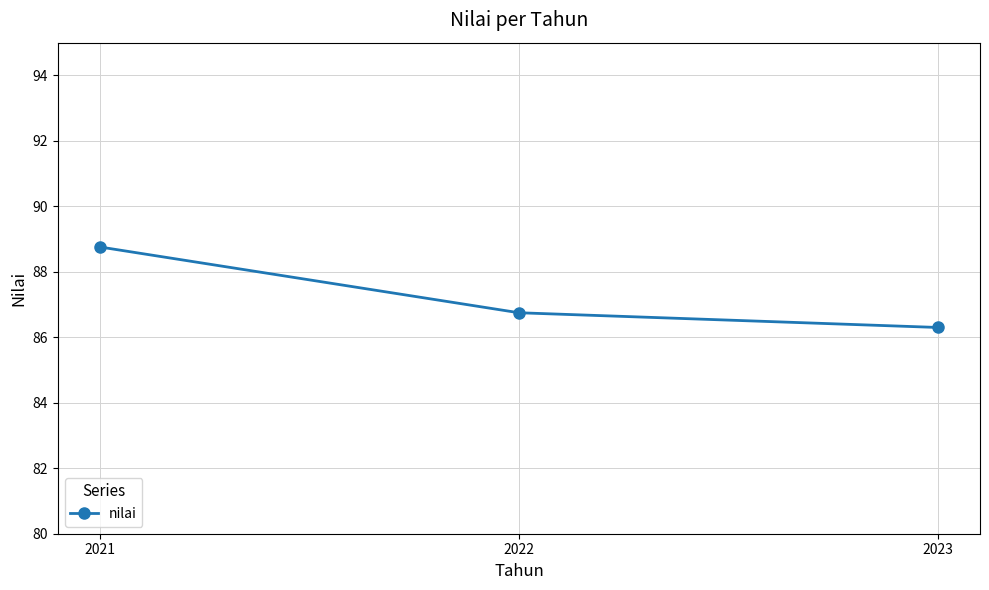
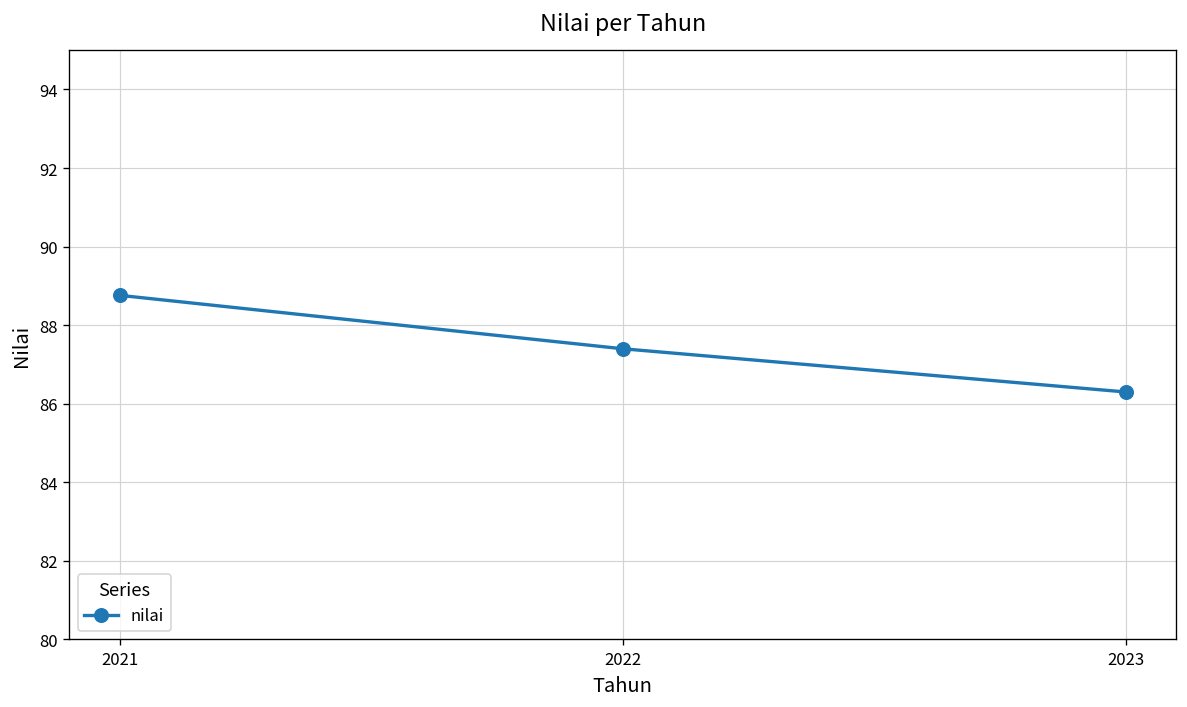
2022: 86.8 -> 87.4
